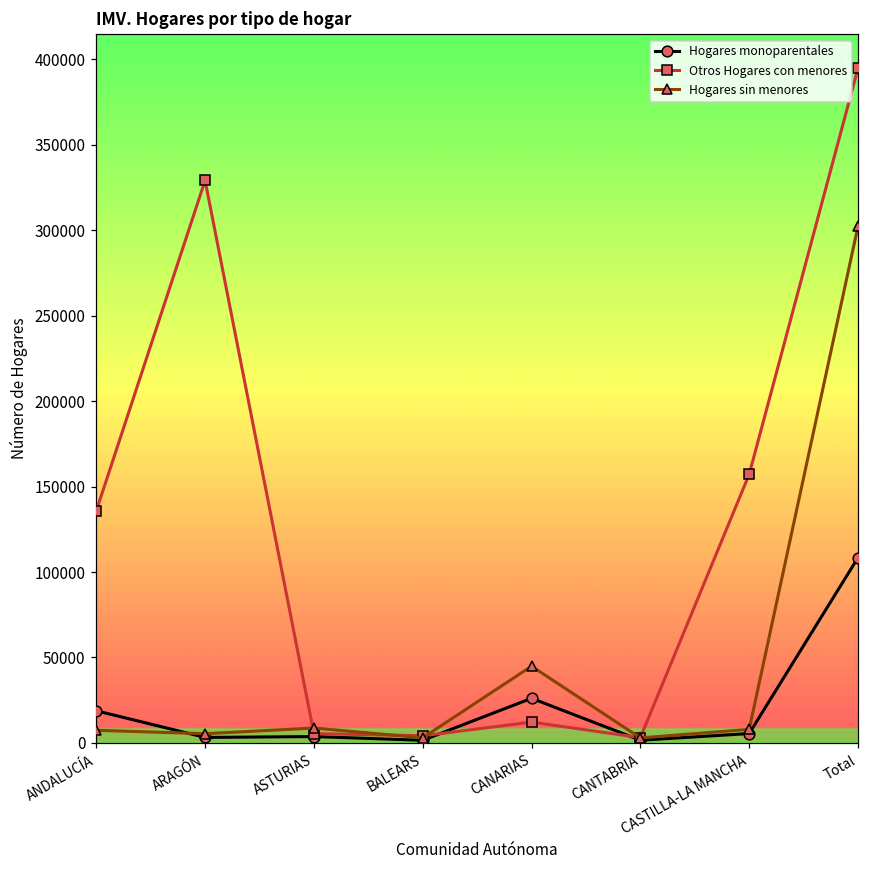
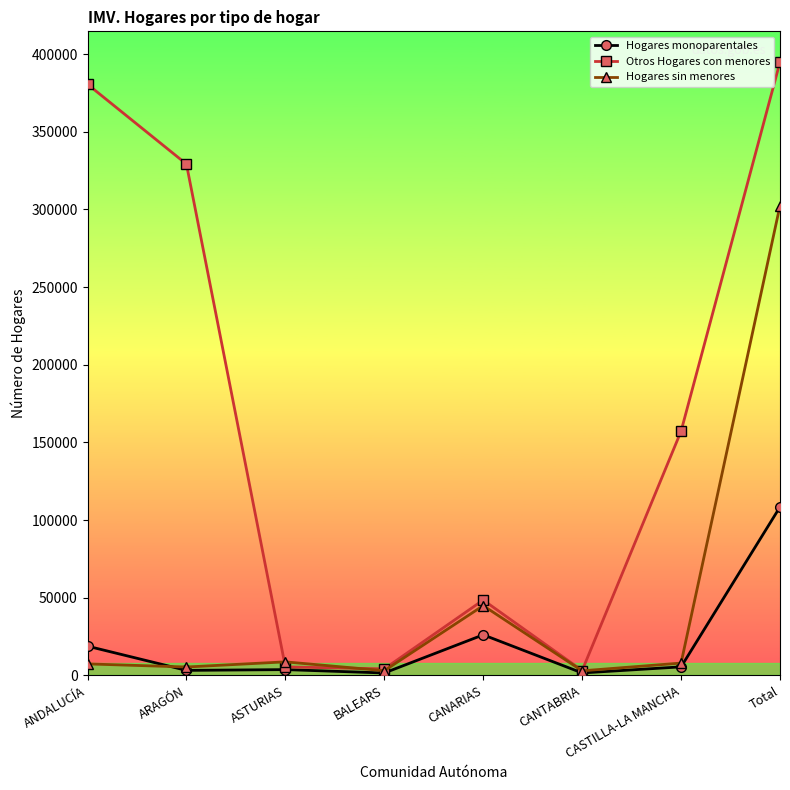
Otros Hogares con menores, ANDALUCÍA: 136000 -> 381000
Otros Hogares con menores, CANARIAS: 12000 -> 48000
